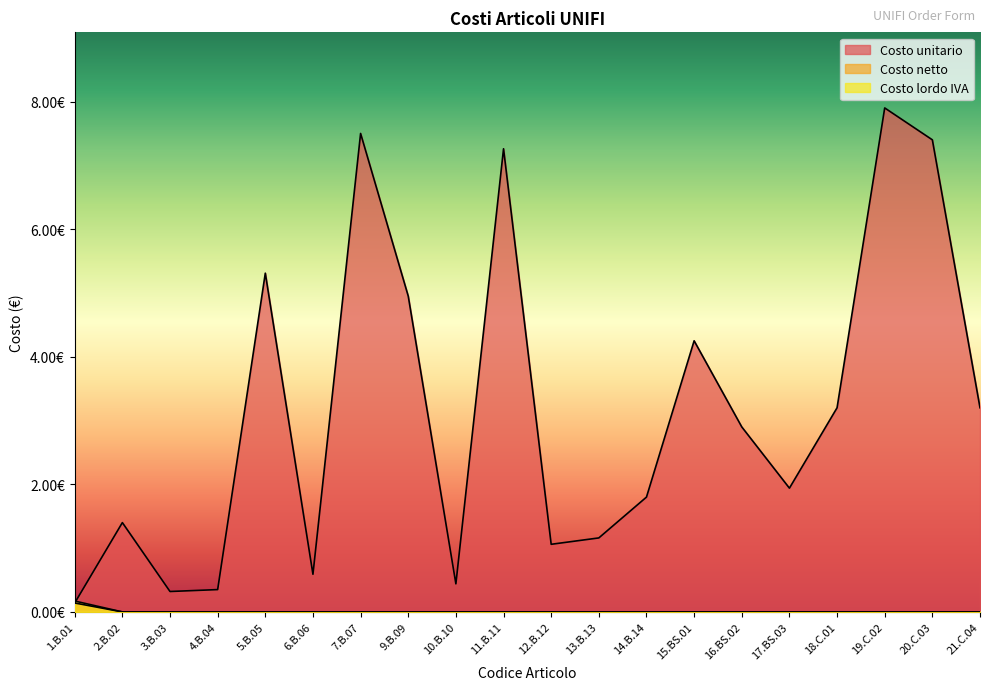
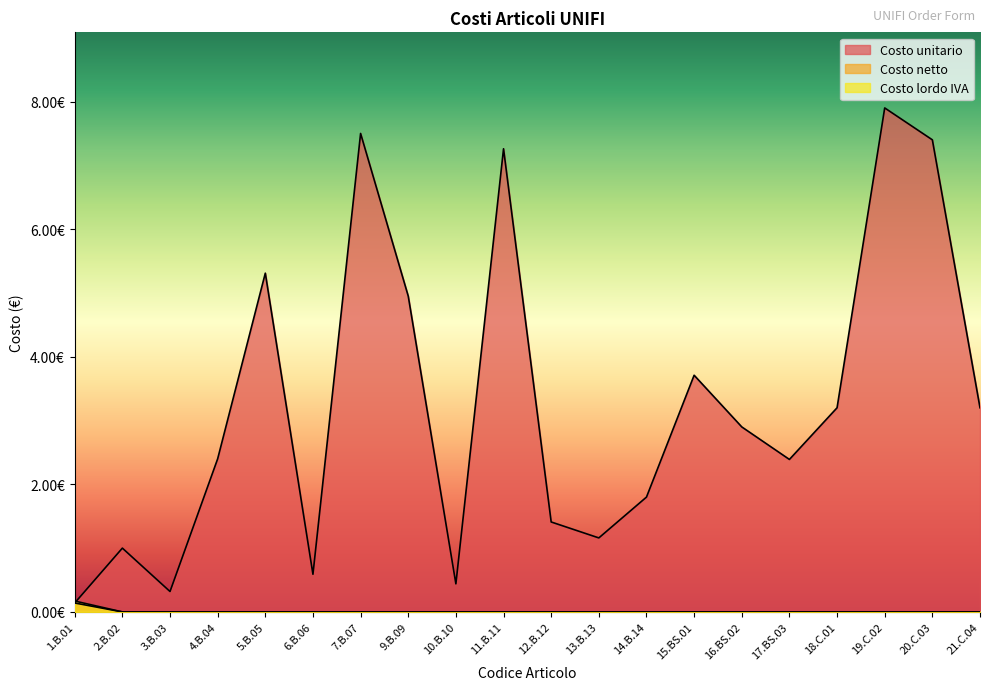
Costo unitario, 2.B.02: 1.4€ -> 1.0€
Costo unitario, 4.B.04: 0.4€ -> 2.4€
Costo unitario, 12.B.12: 1.1€ -> 1.4€
Costo unitario, 15.BS.01: 4.3€ -> 3.7€
Costo unitario, 17.BS.03: 1.9€ -> 2.4€
